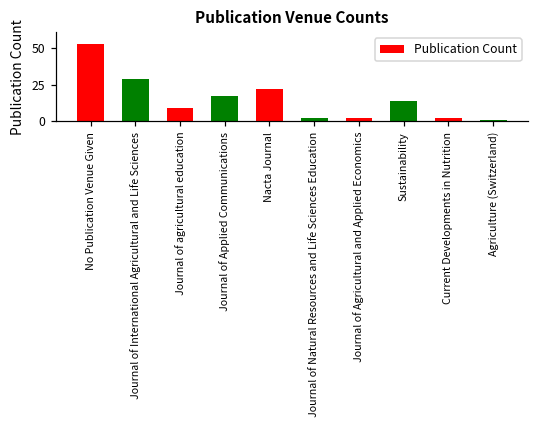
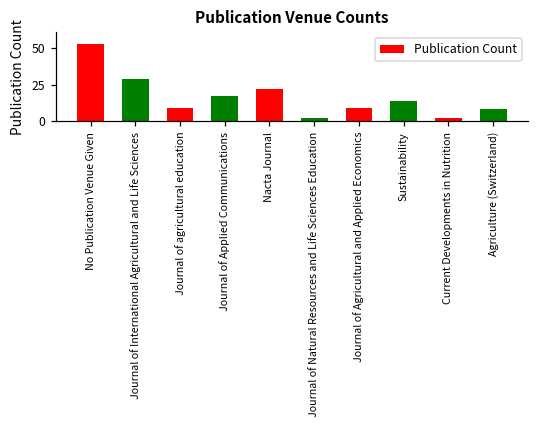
Journal of Agricultural and Applied Economics: 2 -> 9
Agriculture (Switzerland): 1 -> 8
